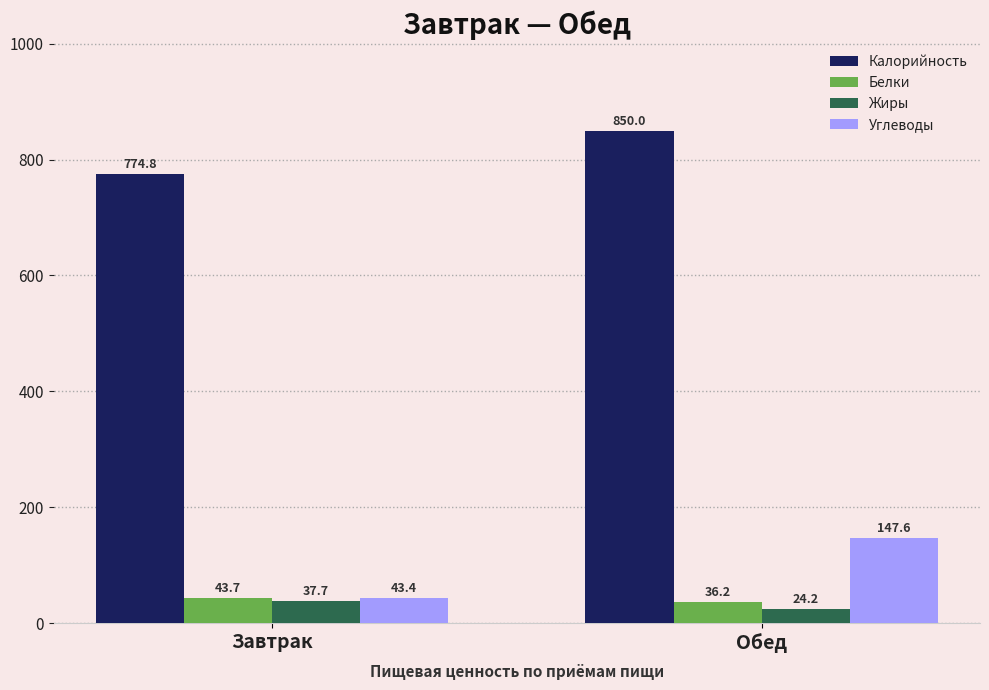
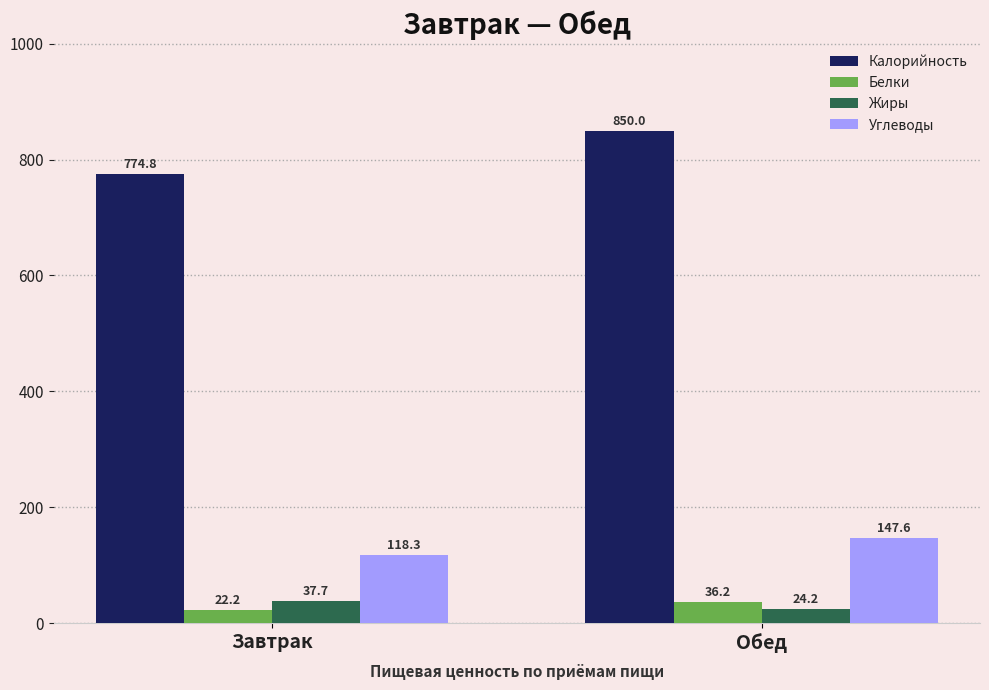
Белки, Завтрак: 43.7 -> 22.2
Углеводы, Завтрак: 43.4 -> 118.3
